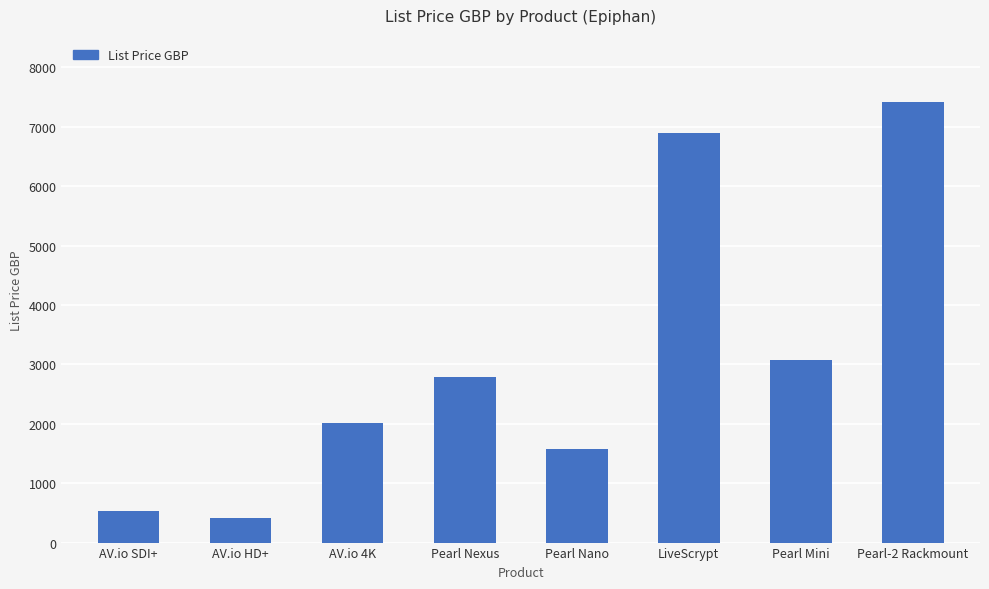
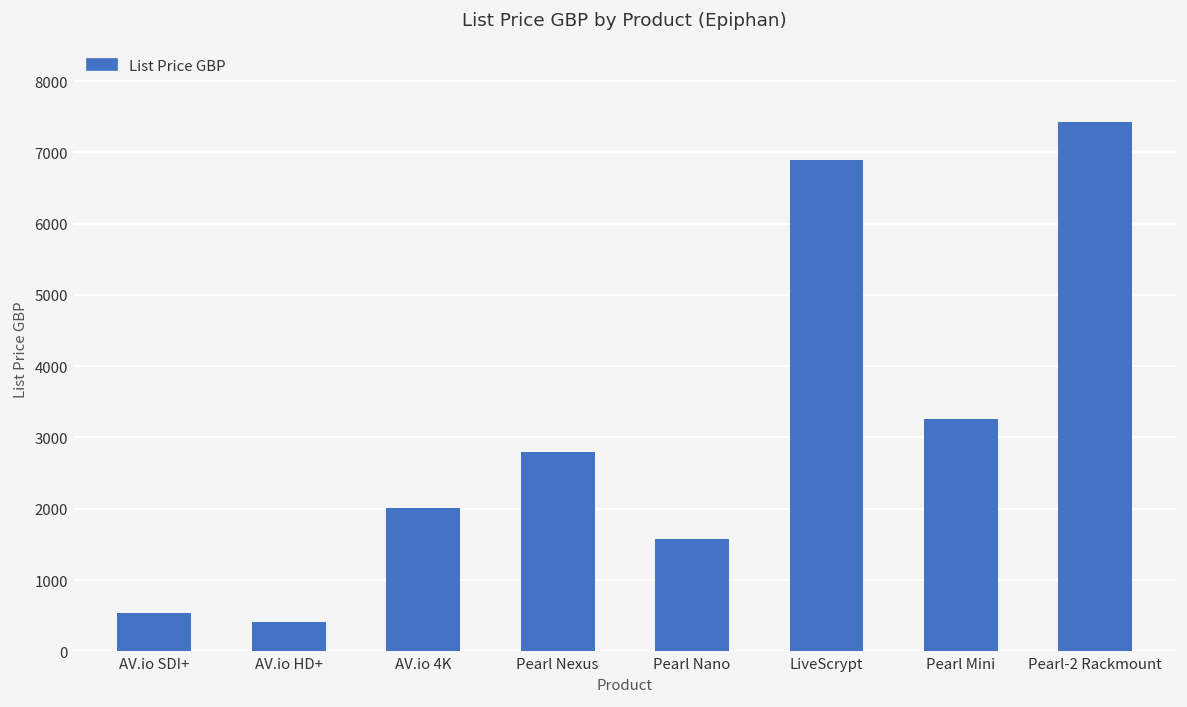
Pearl Mini: 3100 -> 3300
